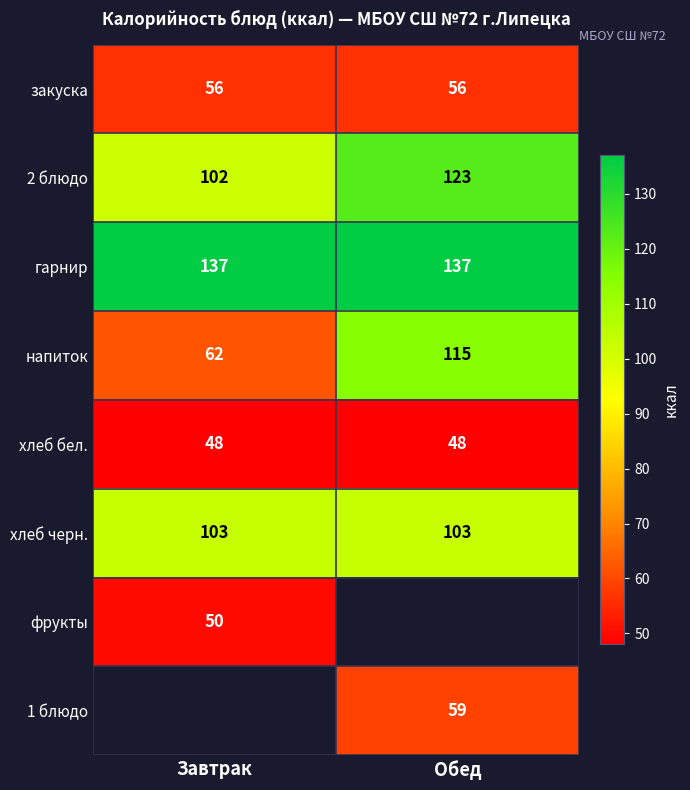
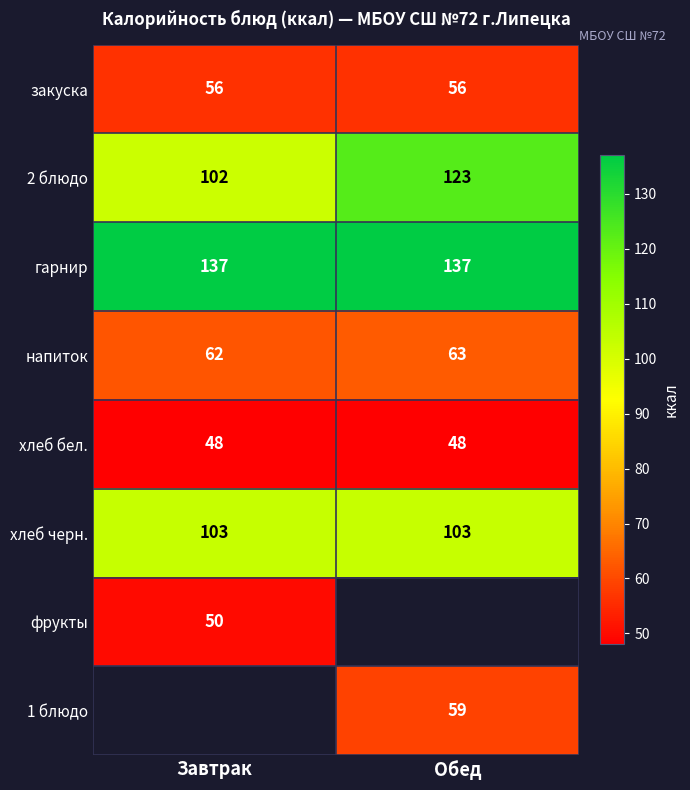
напиток, Обед: 115 -> 63
